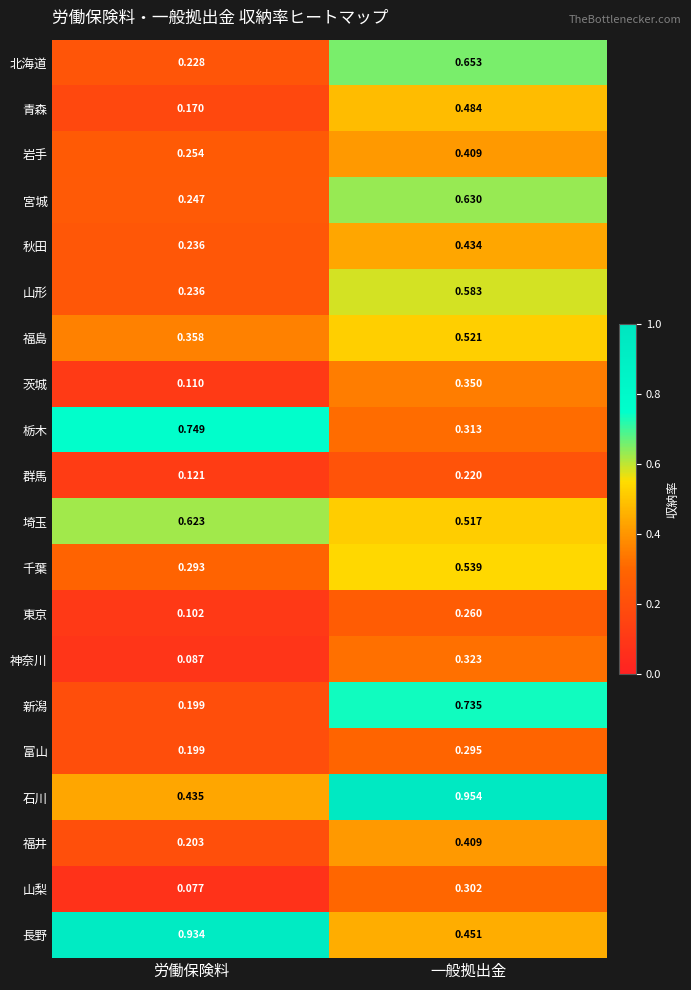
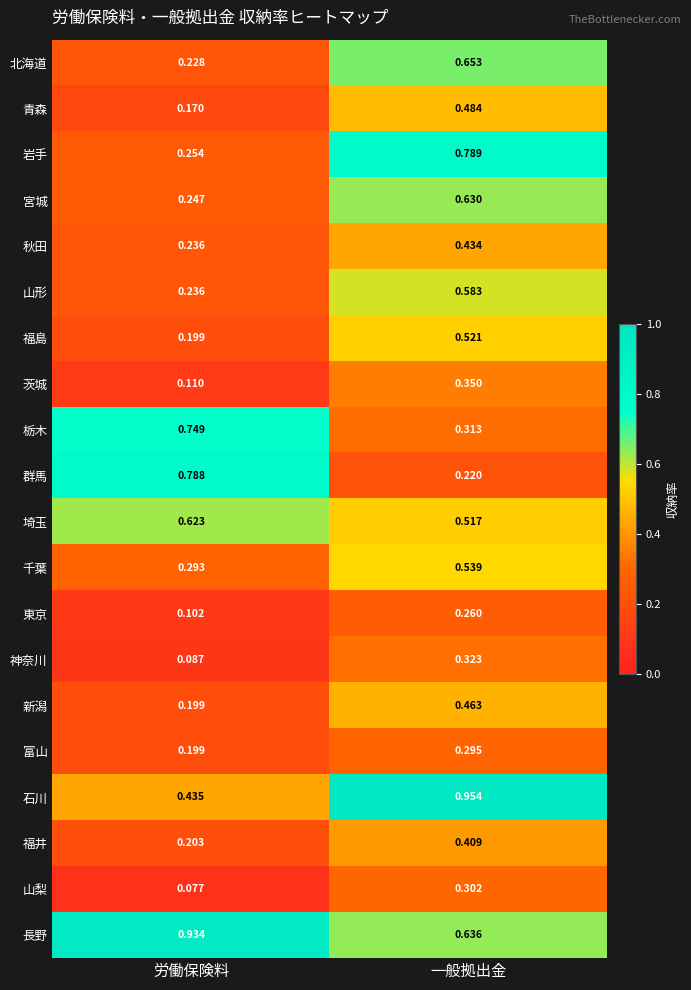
岩手, 一般拠出金: 0.409 -> 0.789
福島, 労働保険料: 0.358 -> 0.199
群馬, 労働保険料: 0.121 -> 0.788
新潟, 一般拠出金: 0.735 -> 0.463
長野, 一般拠出金: 0.451 -> 0.636
